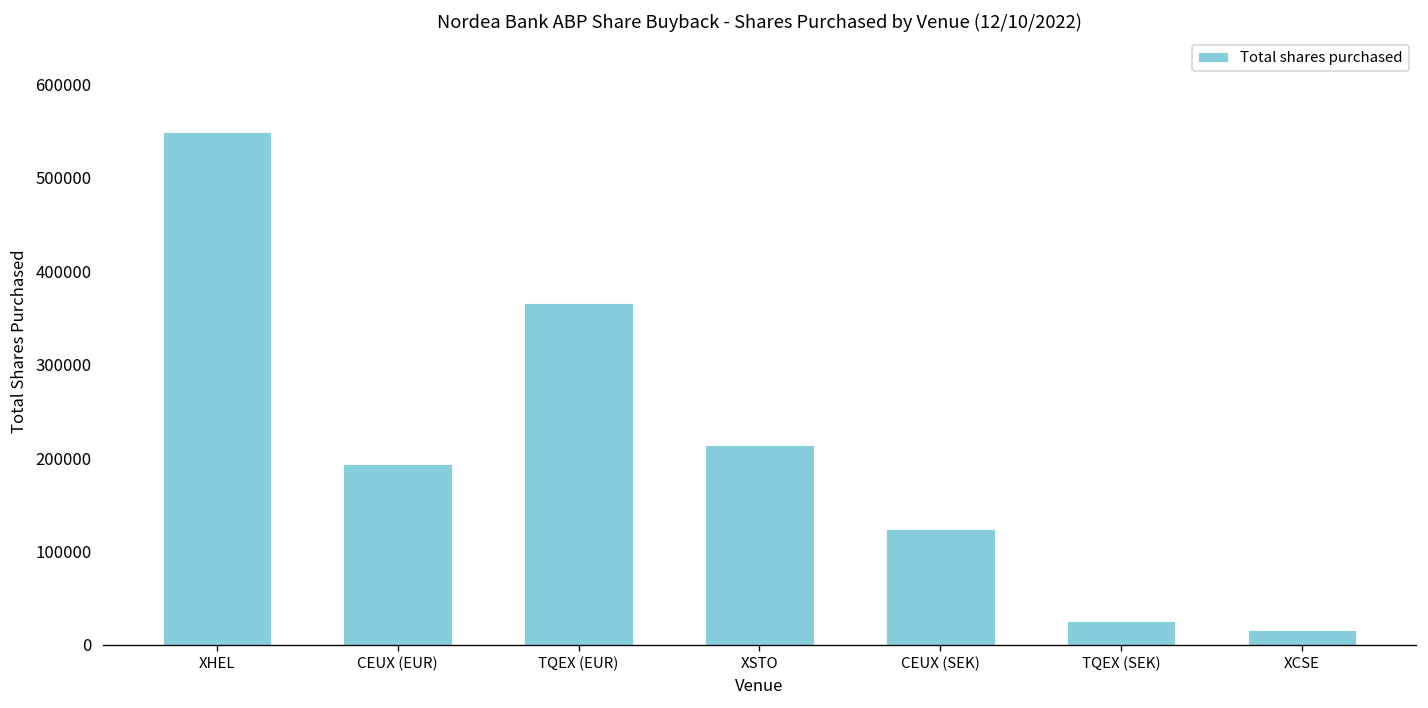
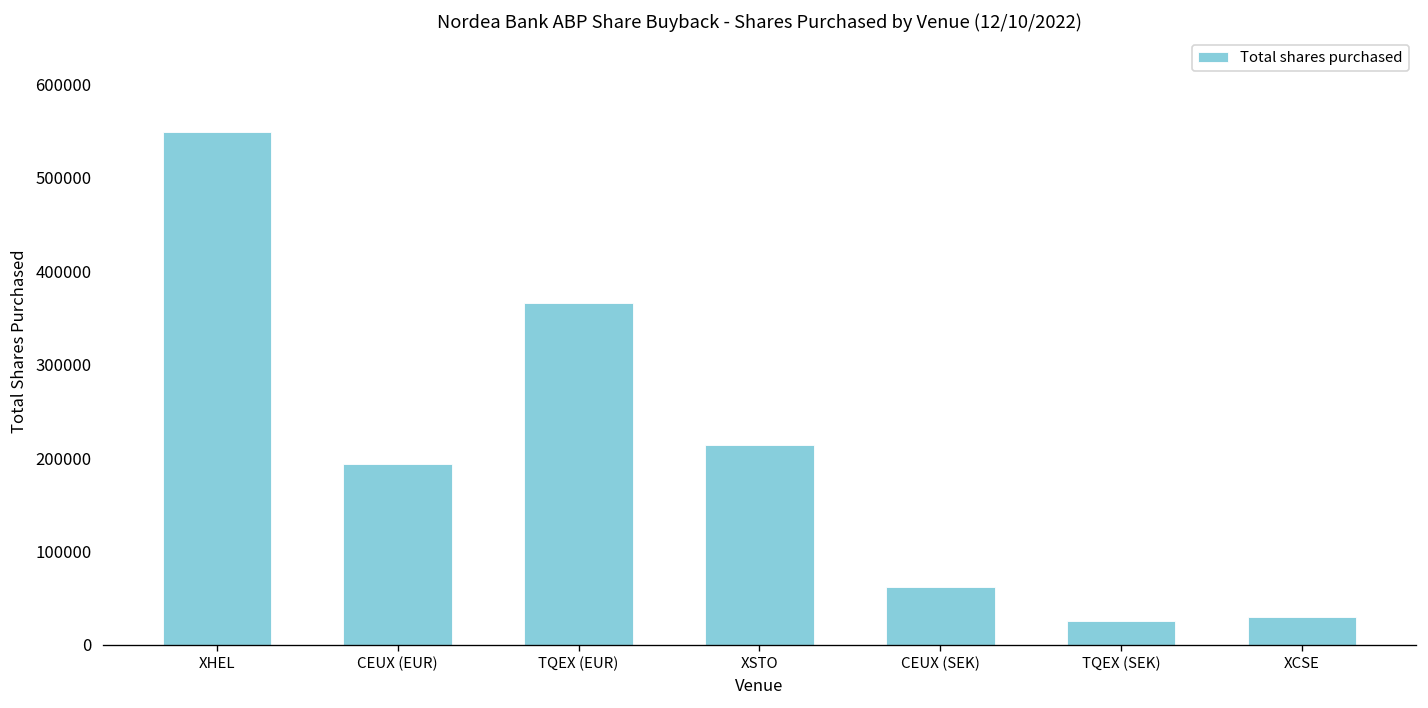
CEUX (SEK): 120000 -> 60000
XCSE: 20000 -> 30000
